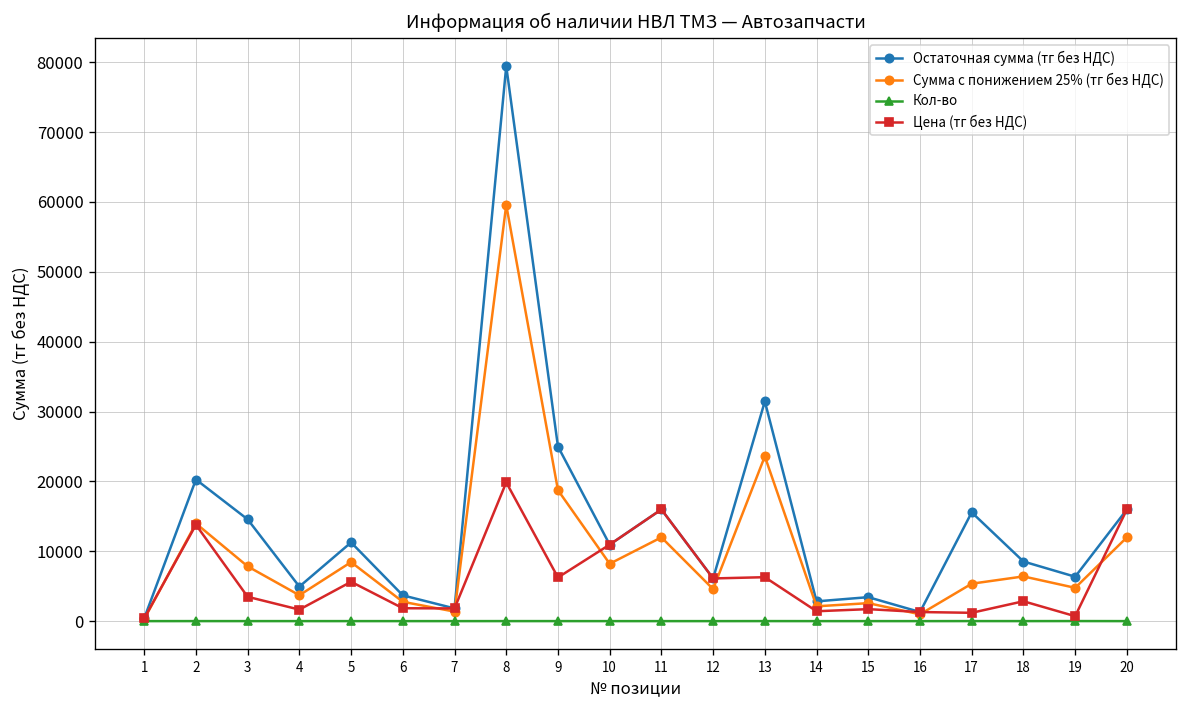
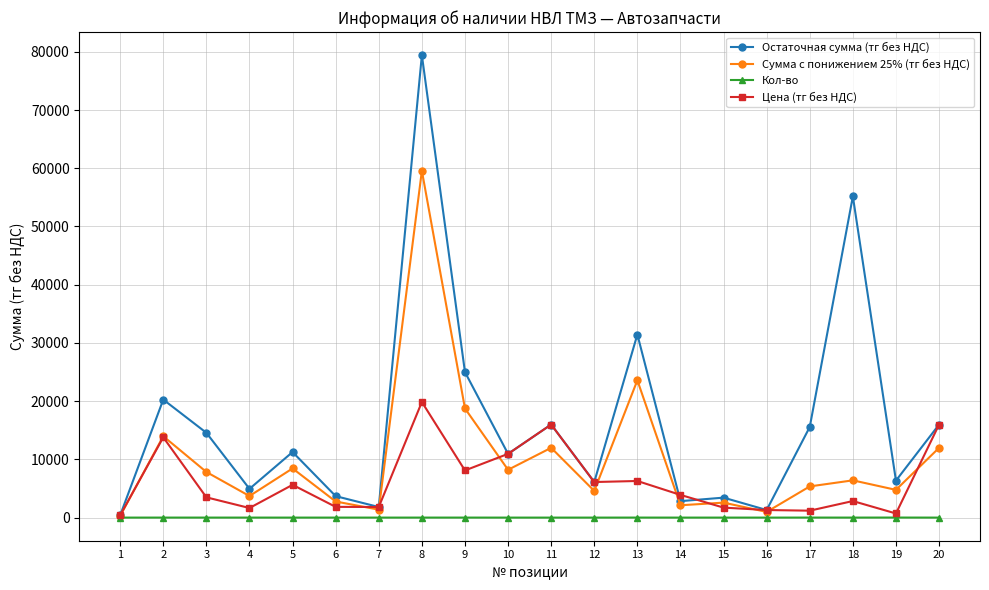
Цена (тг без НДС), 9: 6000 -> 8000
Цена (тг без НДС), 14: 1000 -> 4000
Остаточная сумма (тг без НДС), 18: 9000 -> 55000
